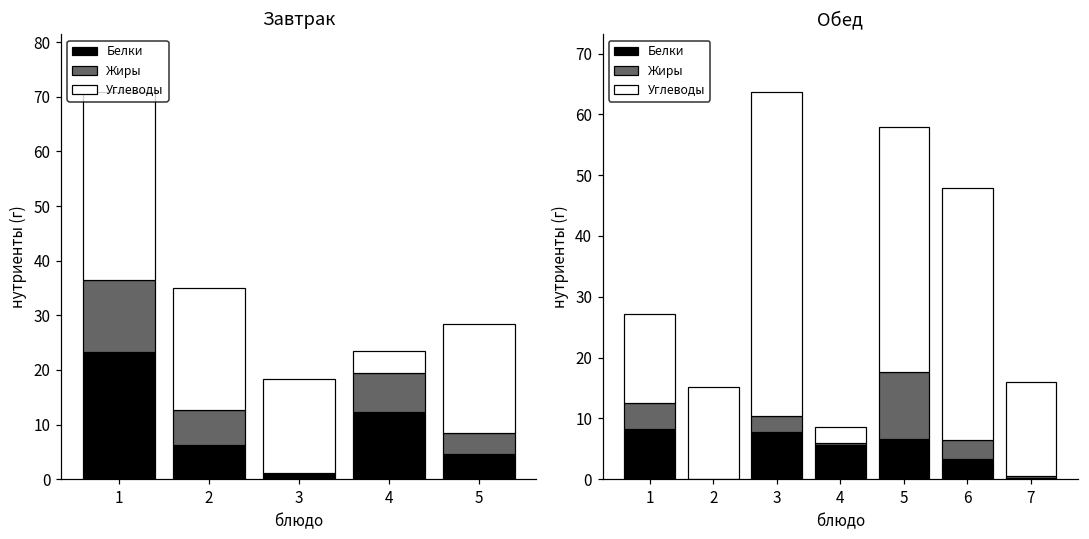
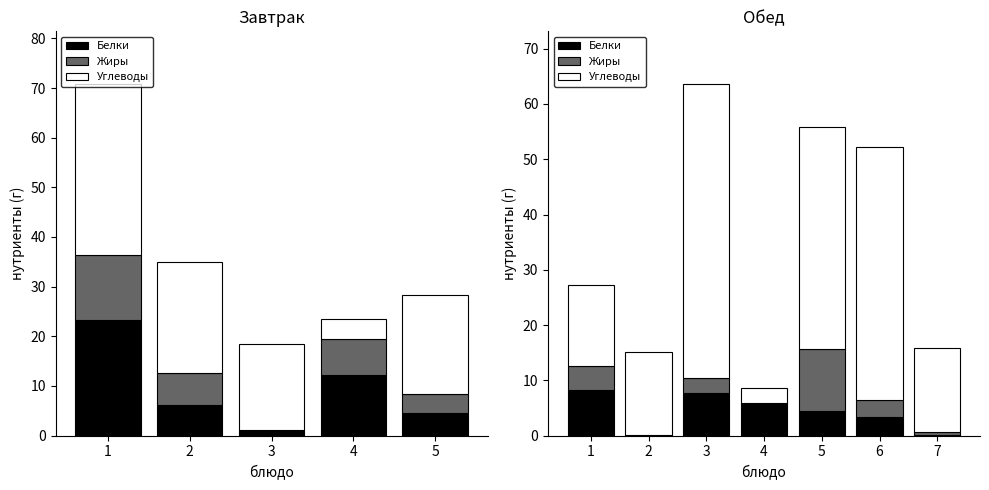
Обед, Белки, 5: 7 -> 5
Обед, Углеводы, 6: 42 -> 46
